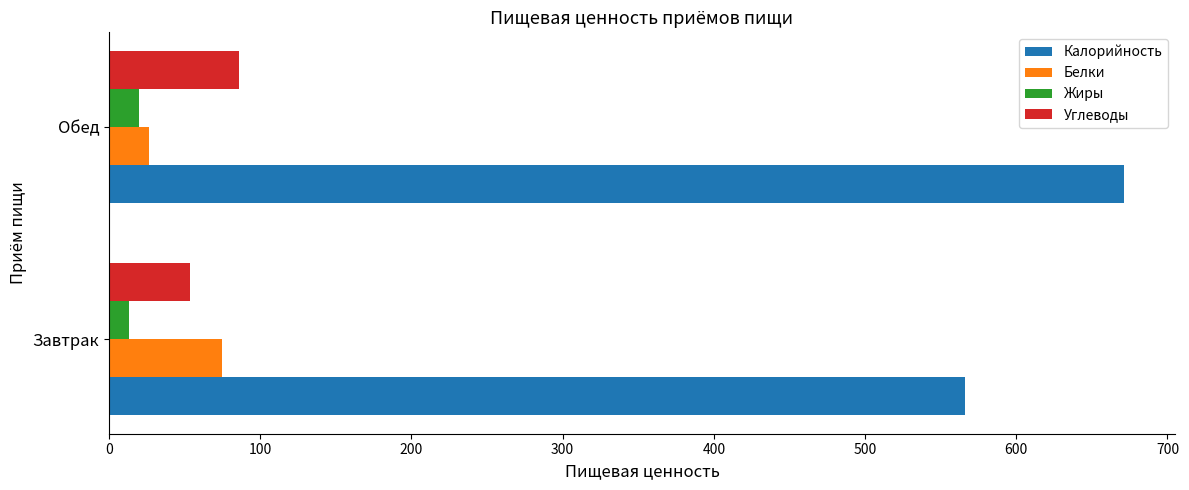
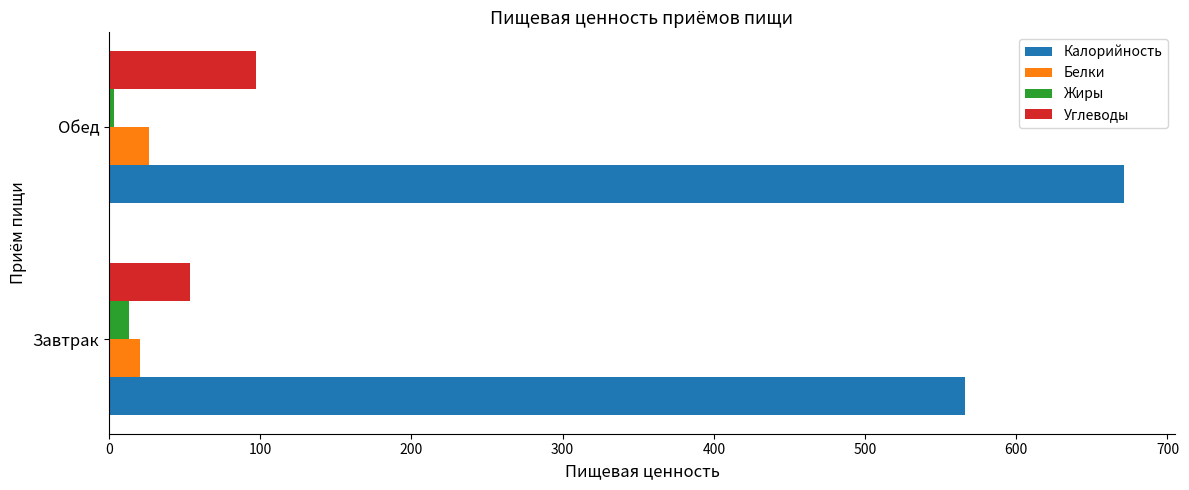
Углеводы, Обед: 86 -> 97
Жиры, Обед: 20 -> 3
Белки, Завтрак: 74 -> 20
